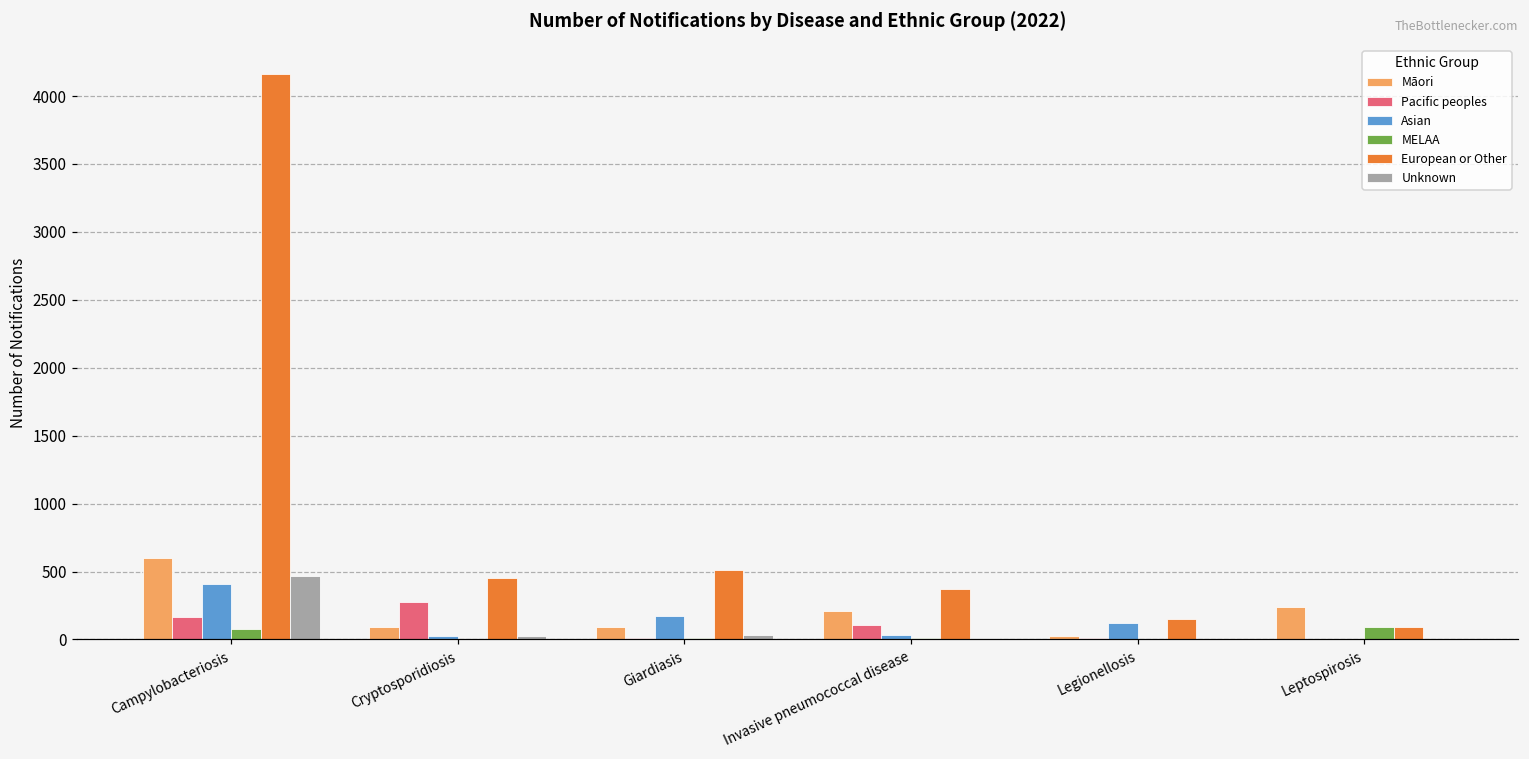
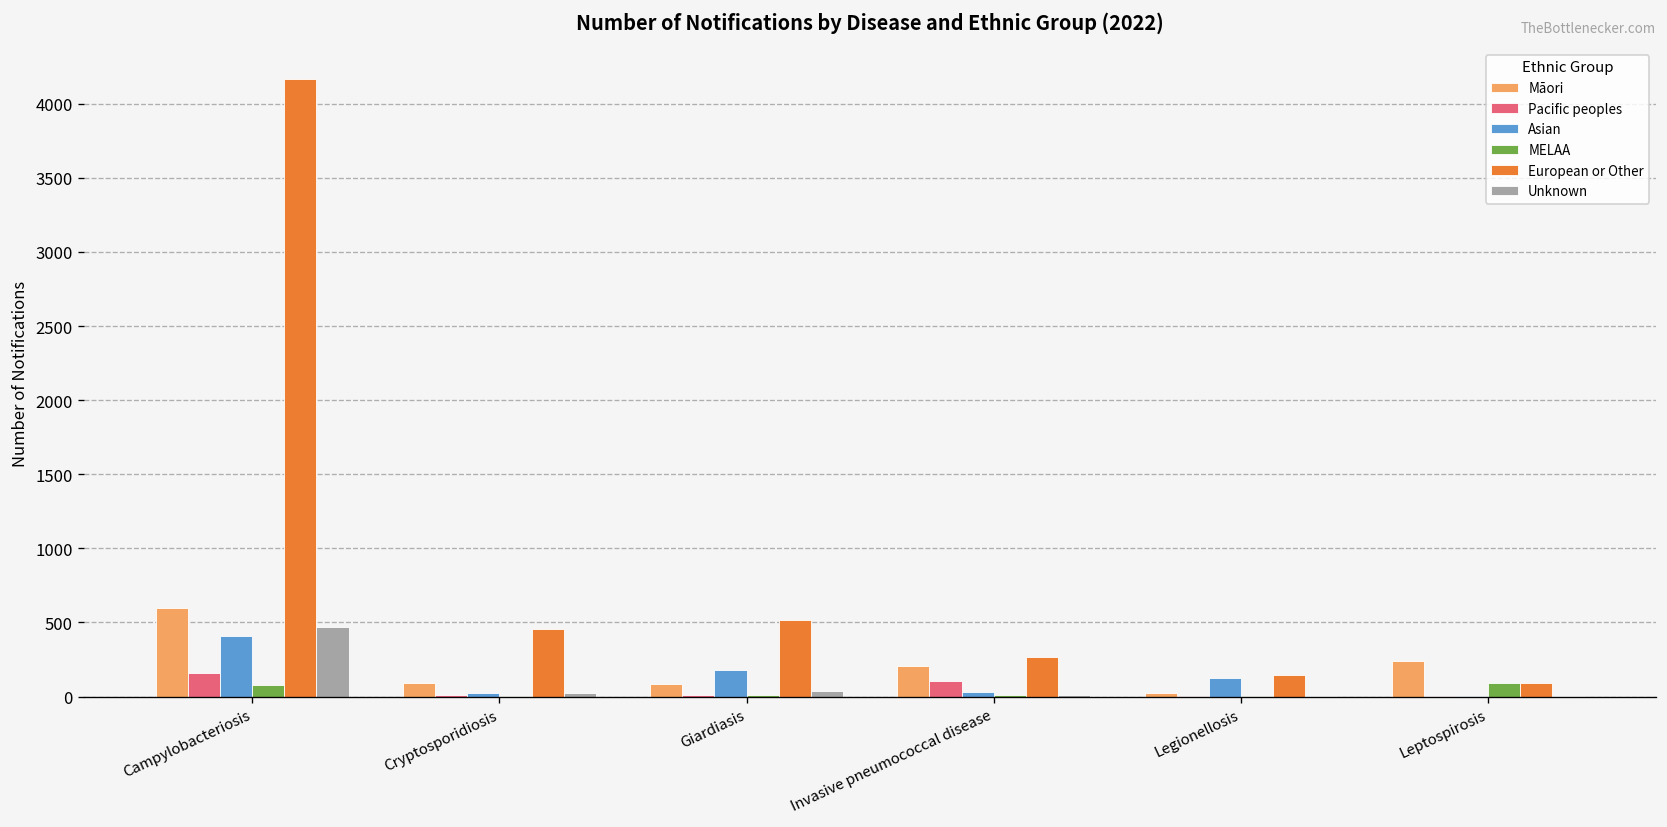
Pacific peoples, Cryptosporidiosis: 270 -> 10
European or Other, Invasive pneumococcal disease: 370 -> 260
